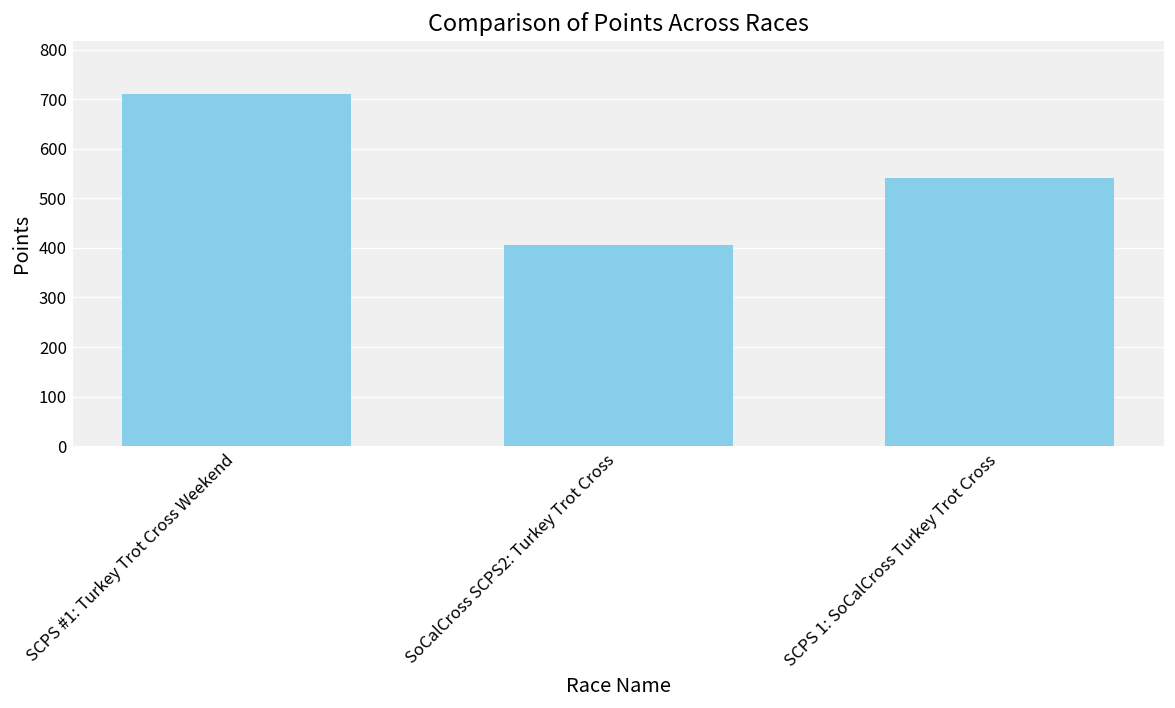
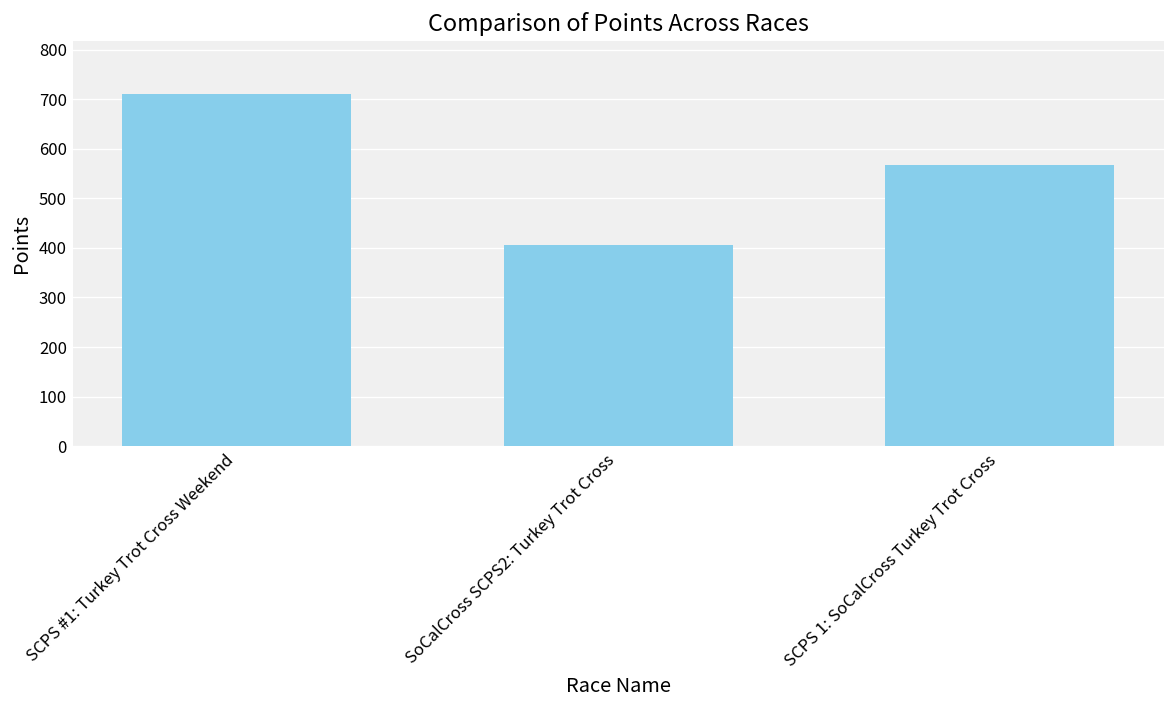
SCPS 1: SoCalCross Turkey Trot Cross: 540 -> 570
